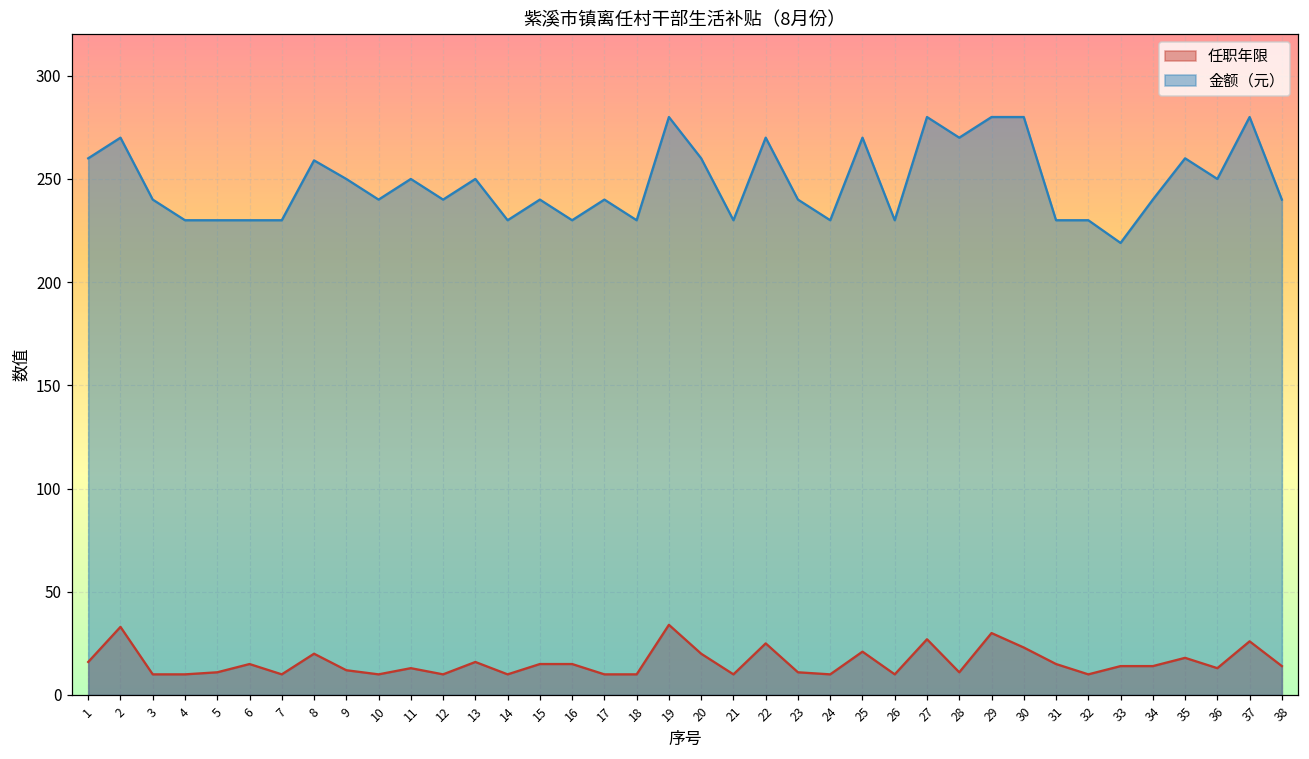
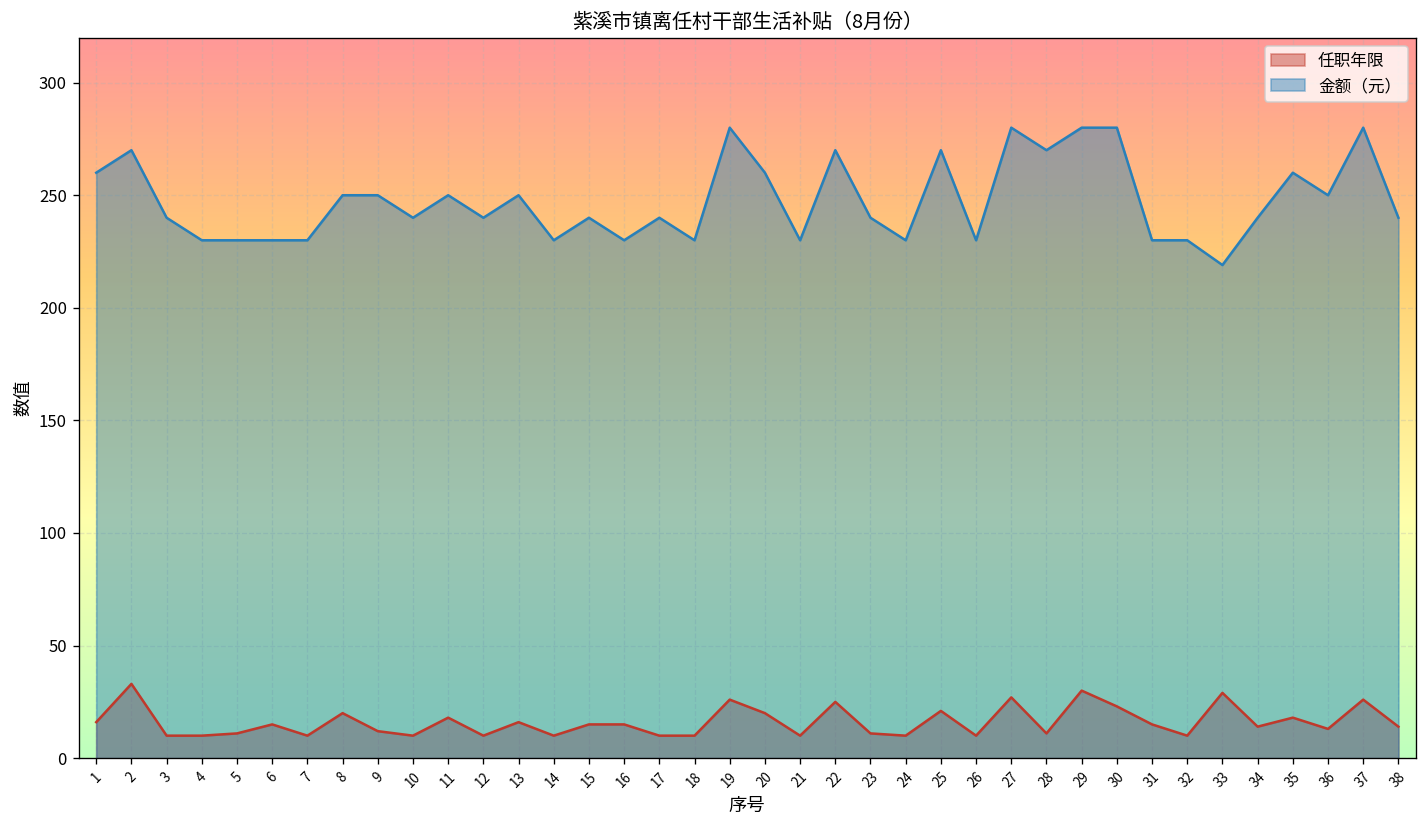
金额（元）, 8: 259 -> 250
任职年限, 11: 13 -> 18
任职年限, 19: 34 -> 26
任职年限, 33: 14 -> 29
